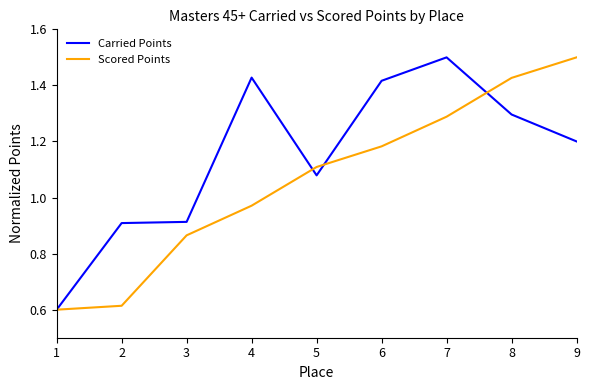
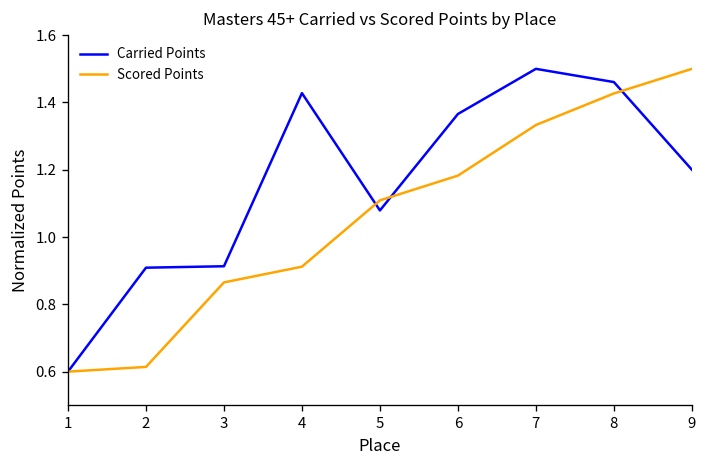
Scored Points, 4: 0.97 -> 0.91
Carried Points, 6: 1.42 -> 1.37
Scored Points, 7: 1.29 -> 1.33
Carried Points, 8: 1.30 -> 1.46
